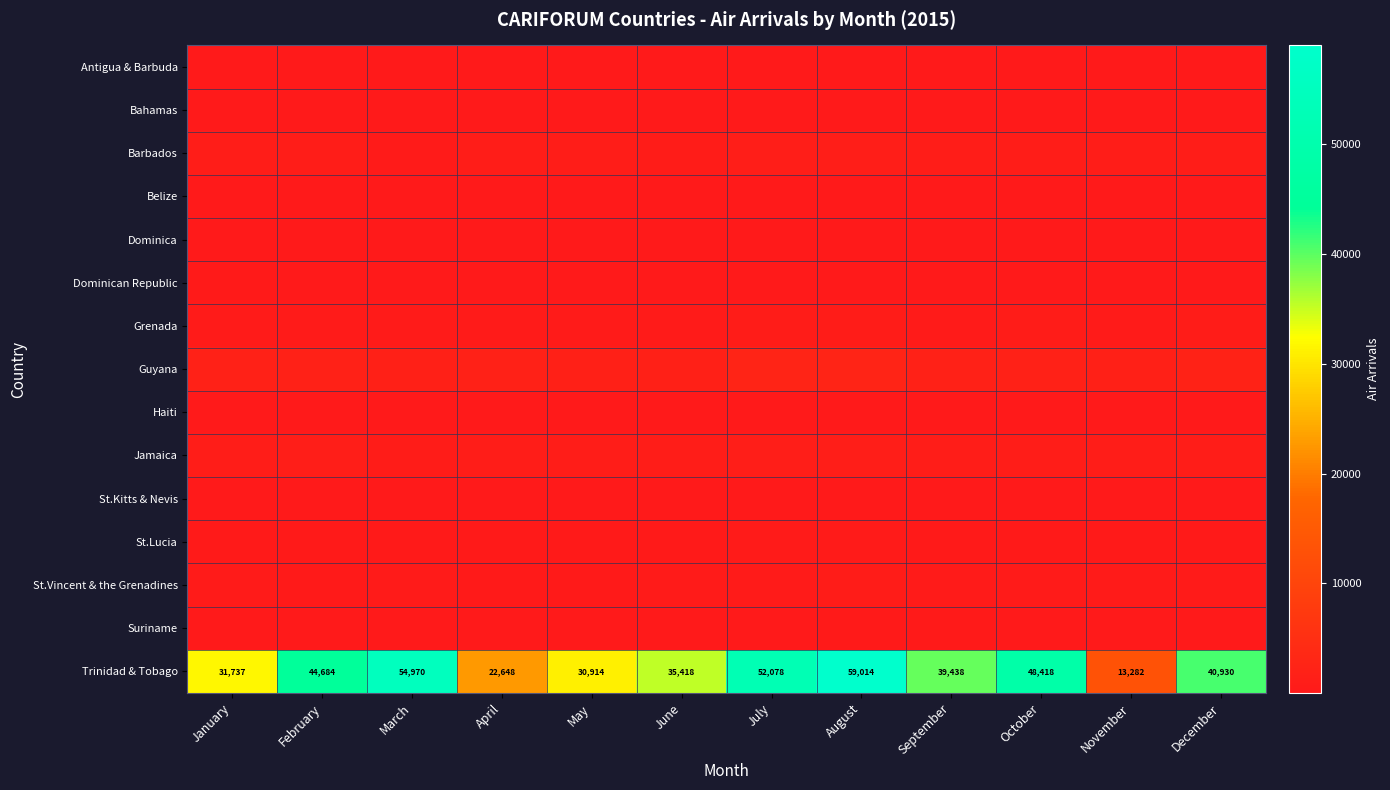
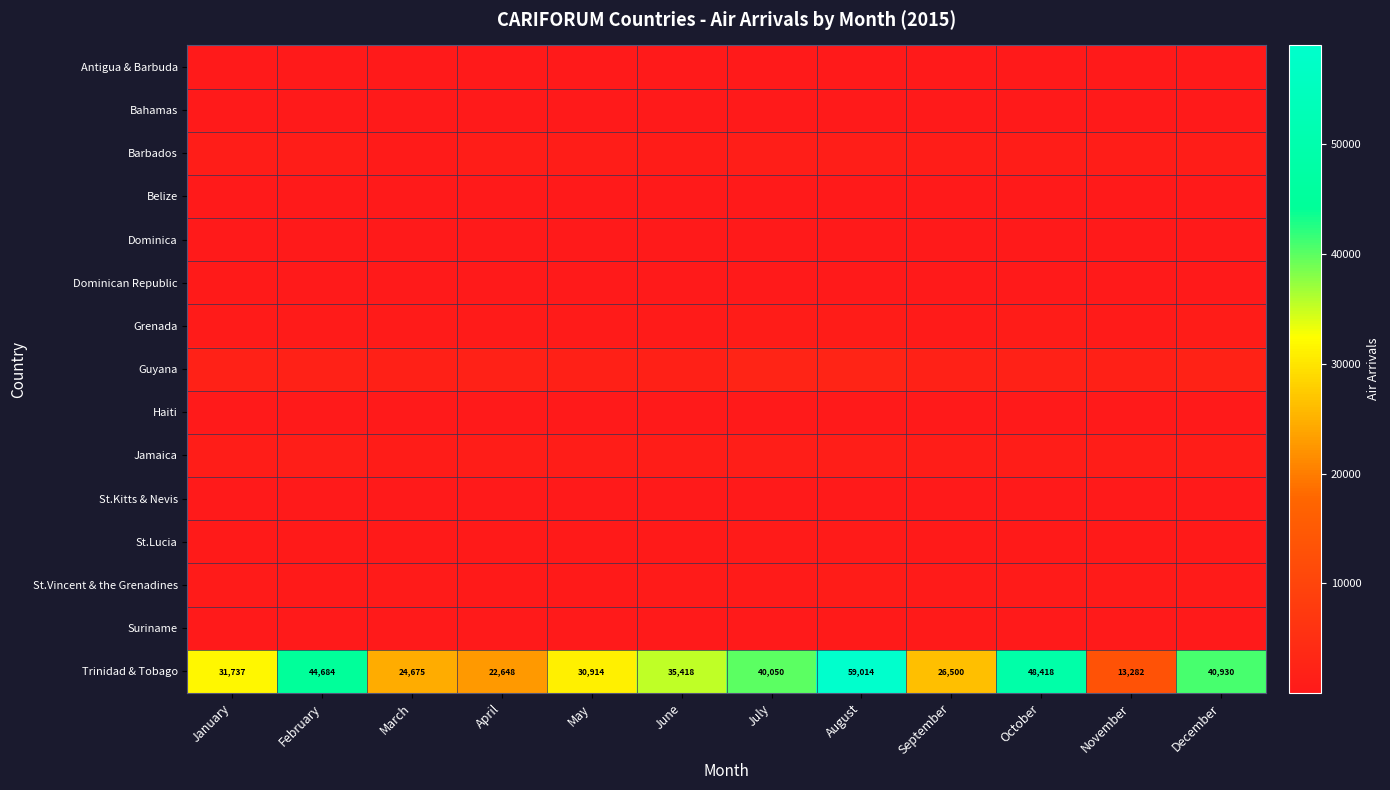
Trinidad & Tobago, March: 54,970 -> 24,675
Trinidad & Tobago, July: 52,078 -> 40,050
Trinidad & Tobago, September: 39,438 -> 26,500
